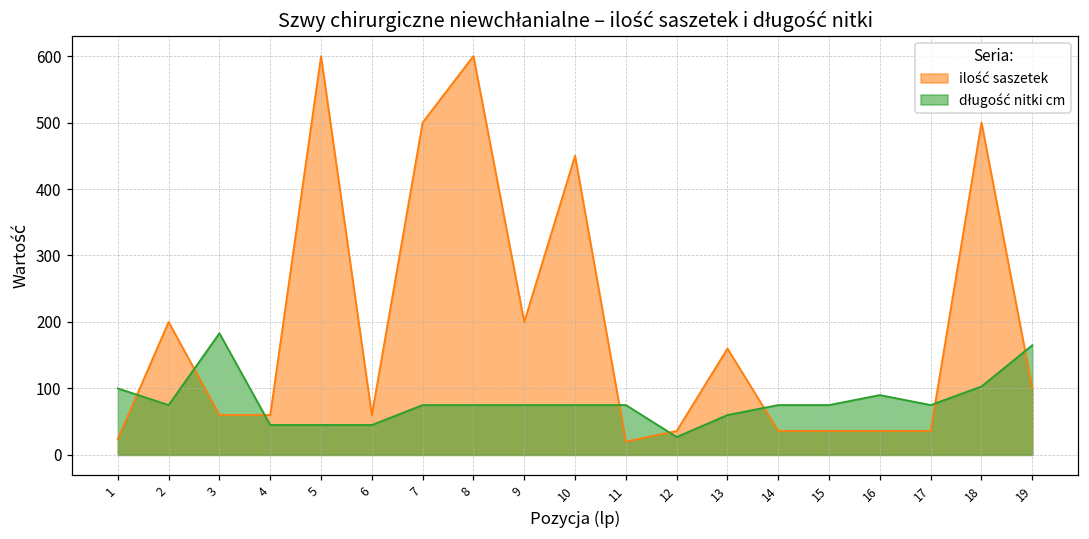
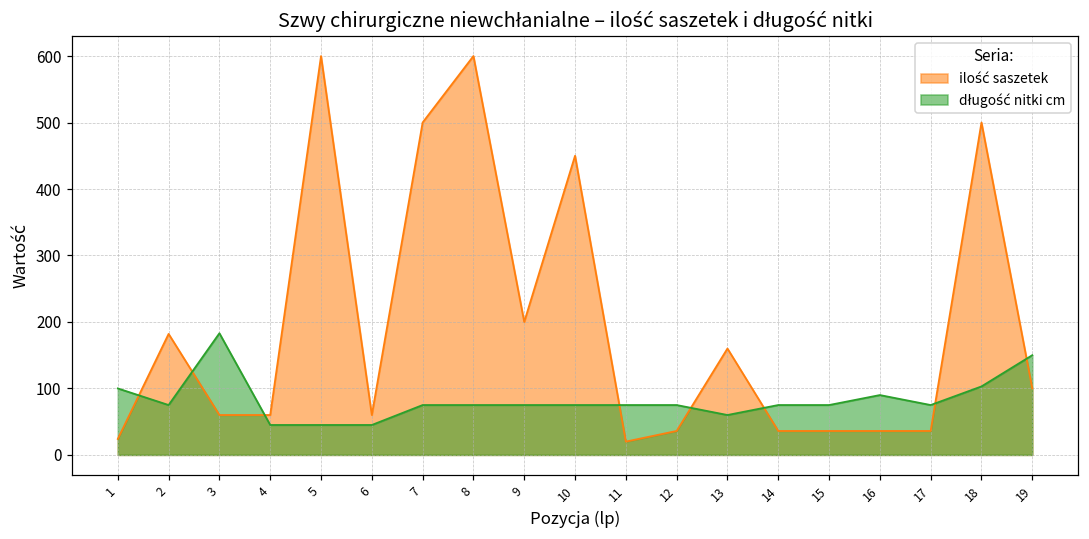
ilość saszetek, 2: 200 -> 180
długość nitki cm, 12: 30 -> 80
długość nitki cm, 19: 170 -> 150
